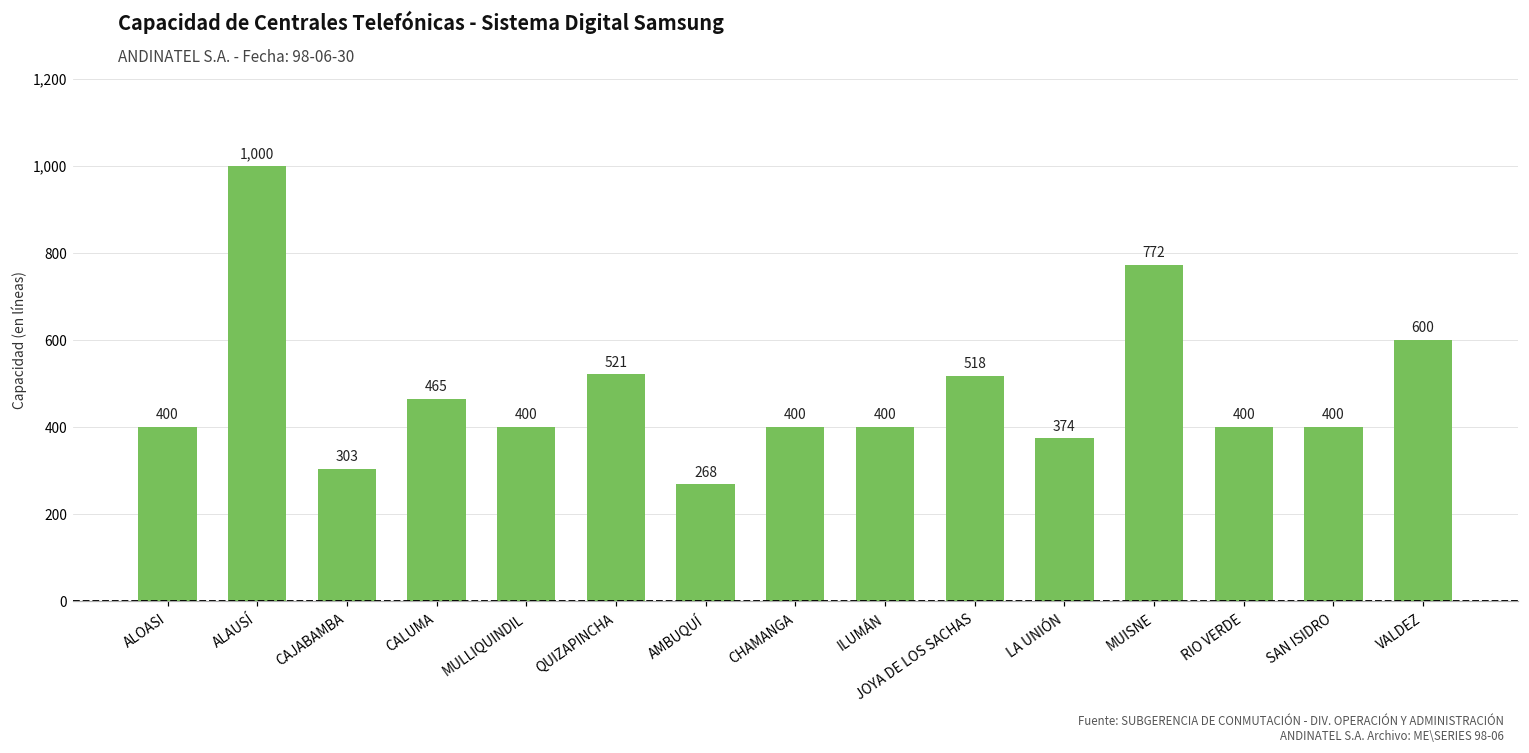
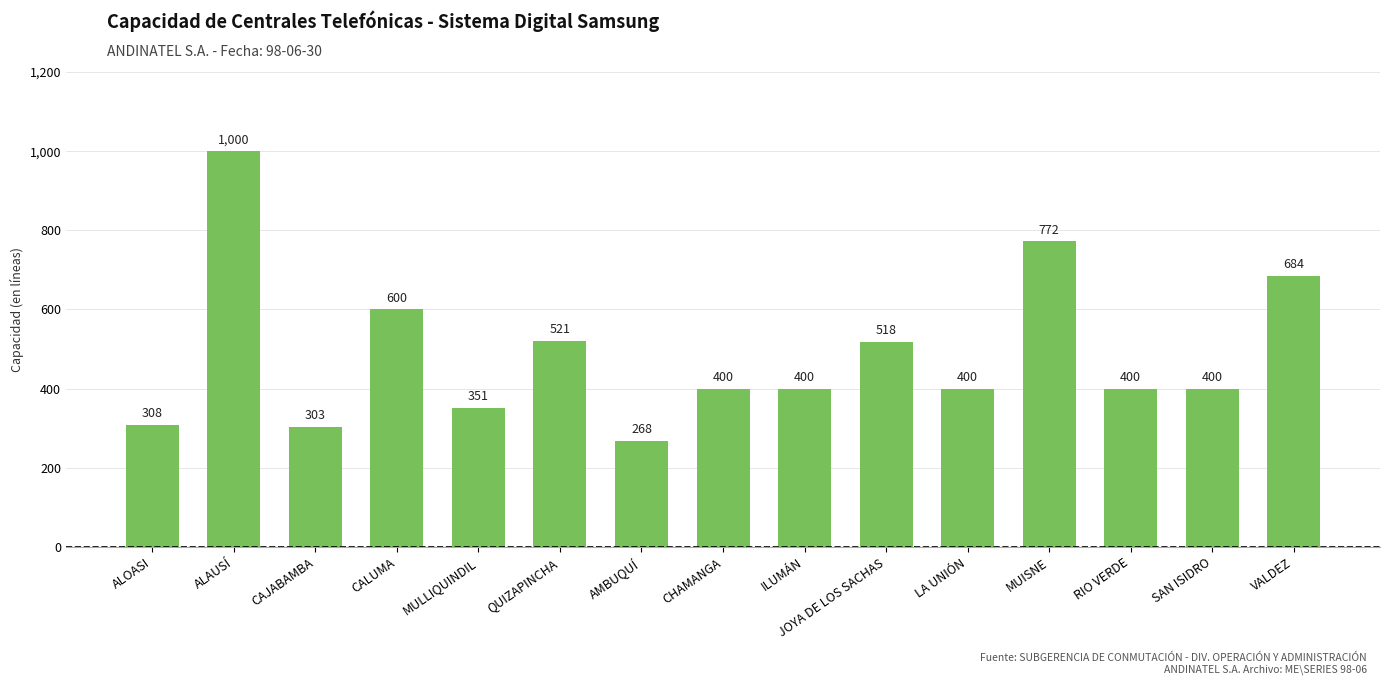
ALOASI: 400 -> 308
CALUMA: 465 -> 600
MULLIQUINDIL: 400 -> 351
LA UNIÓN: 374 -> 400
VALDEZ: 600 -> 684
